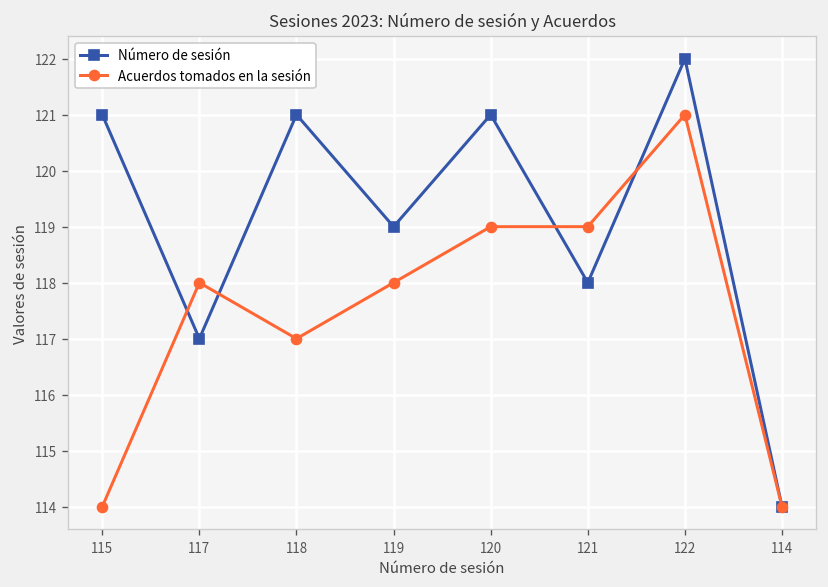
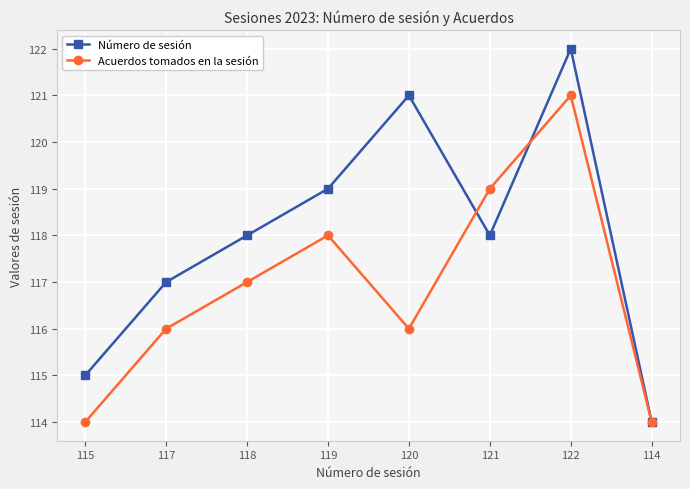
Número de sesión, 115: 121 -> 115
Acuerdos tomados en la sesión, 117: 118.0 -> 116.0
Número de sesión, 118: 121 -> 118
Acuerdos tomados en la sesión, 120: 119.0 -> 116.0
